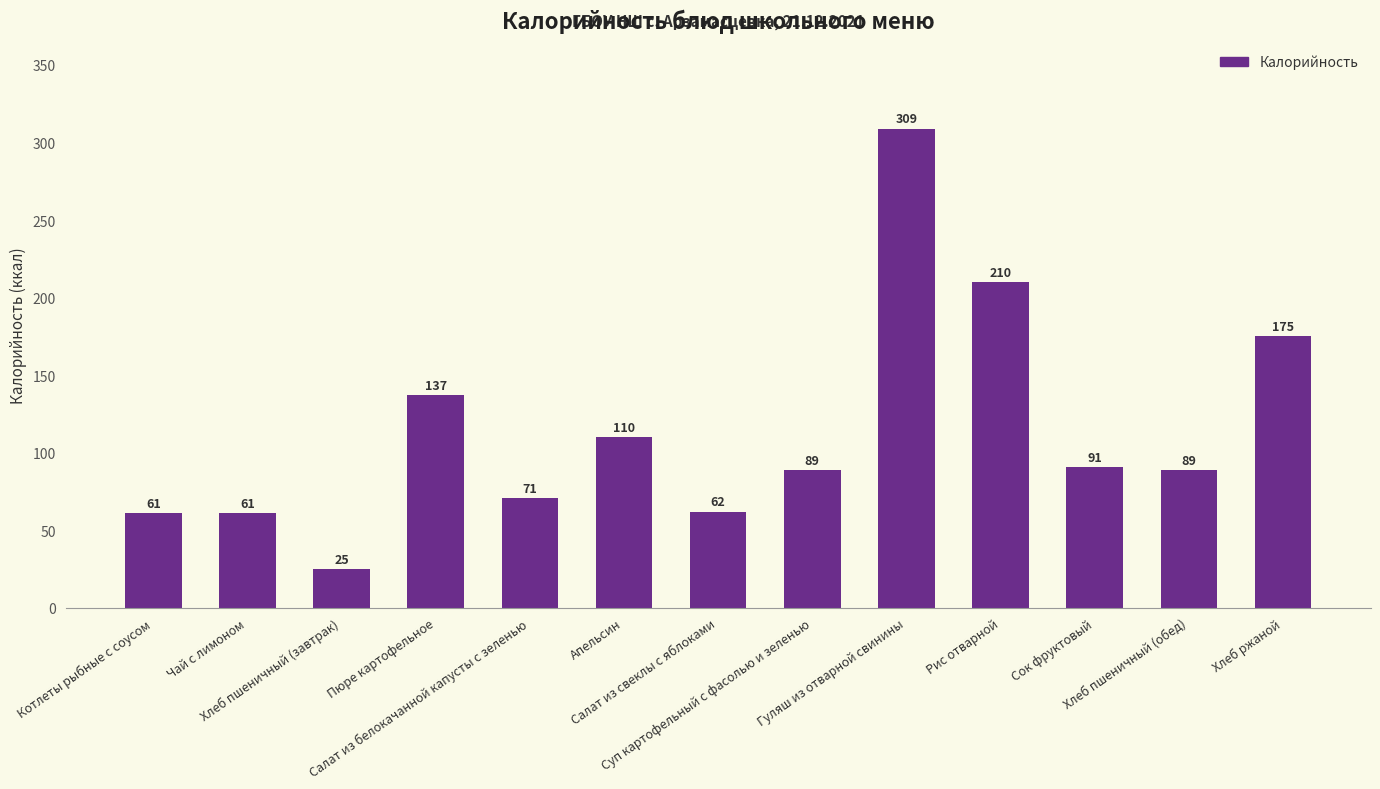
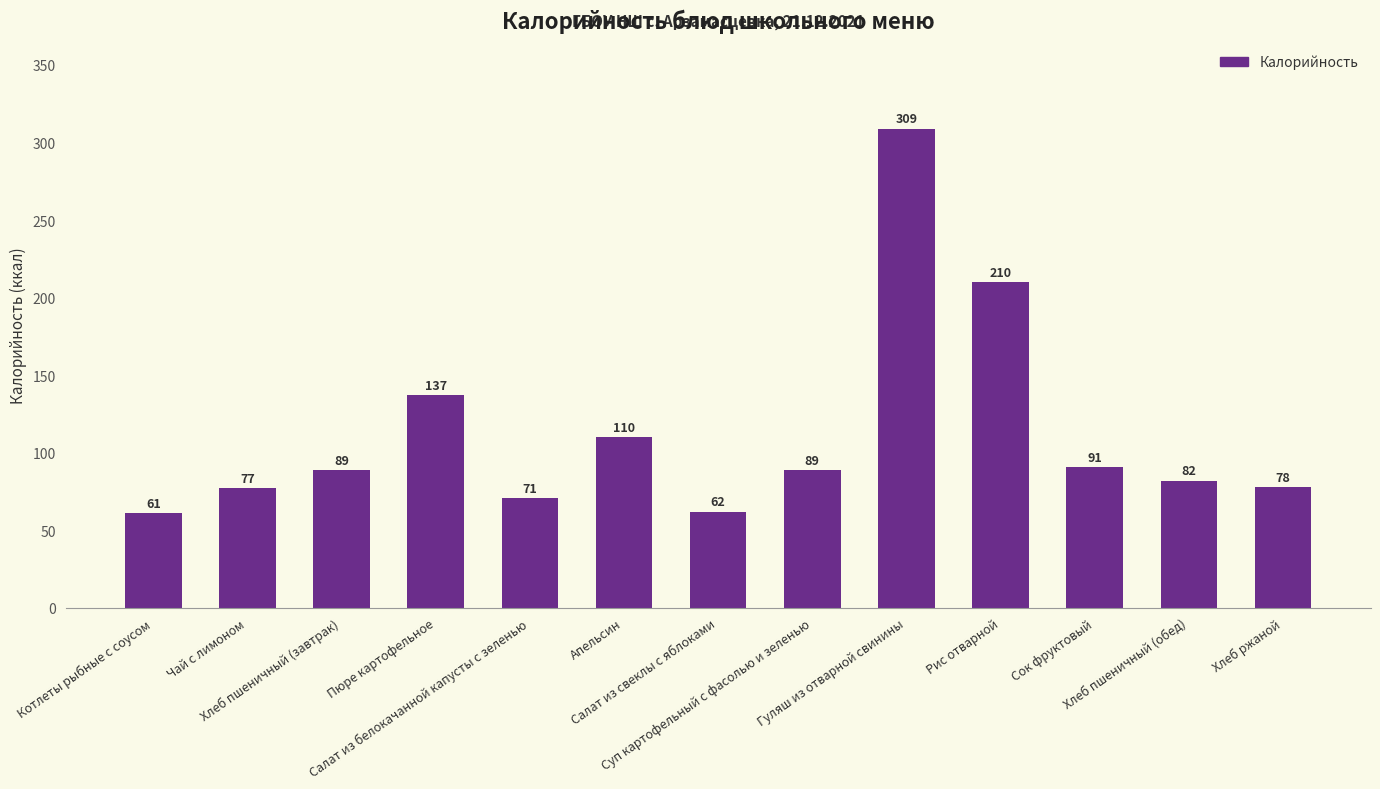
Чай с лимоном: 61 -> 77
Хлеб пшеничный (завтрак): 25 -> 89
Хлеб пшеничный (обед): 89 -> 82
Хлеб ржаной: 175 -> 78
